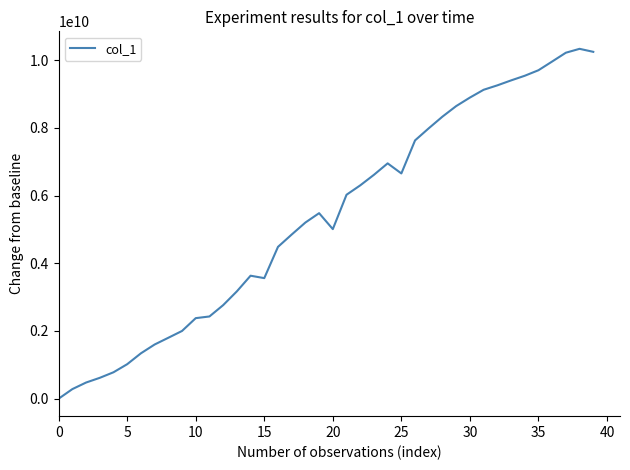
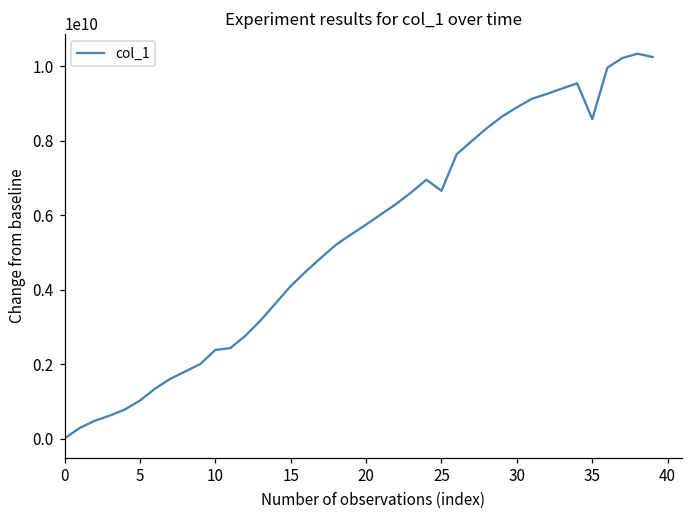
15: 3600000000 -> 4100000000
20: 5000000000 -> 5700000000
35: 9700000000 -> 8600000000
